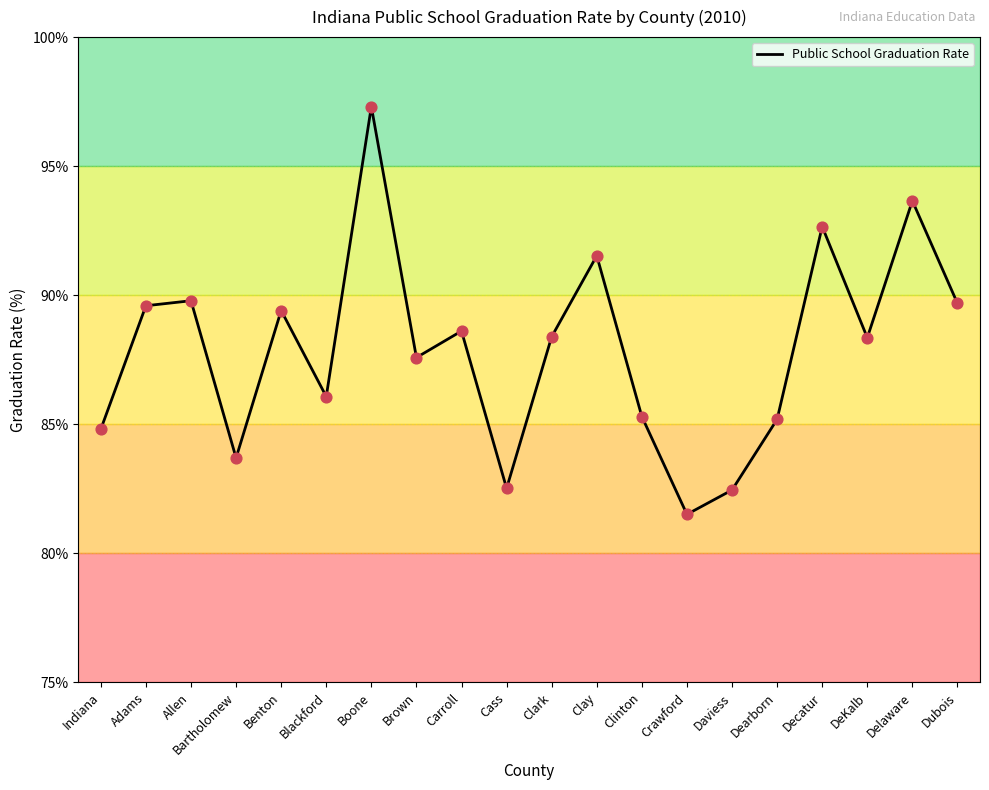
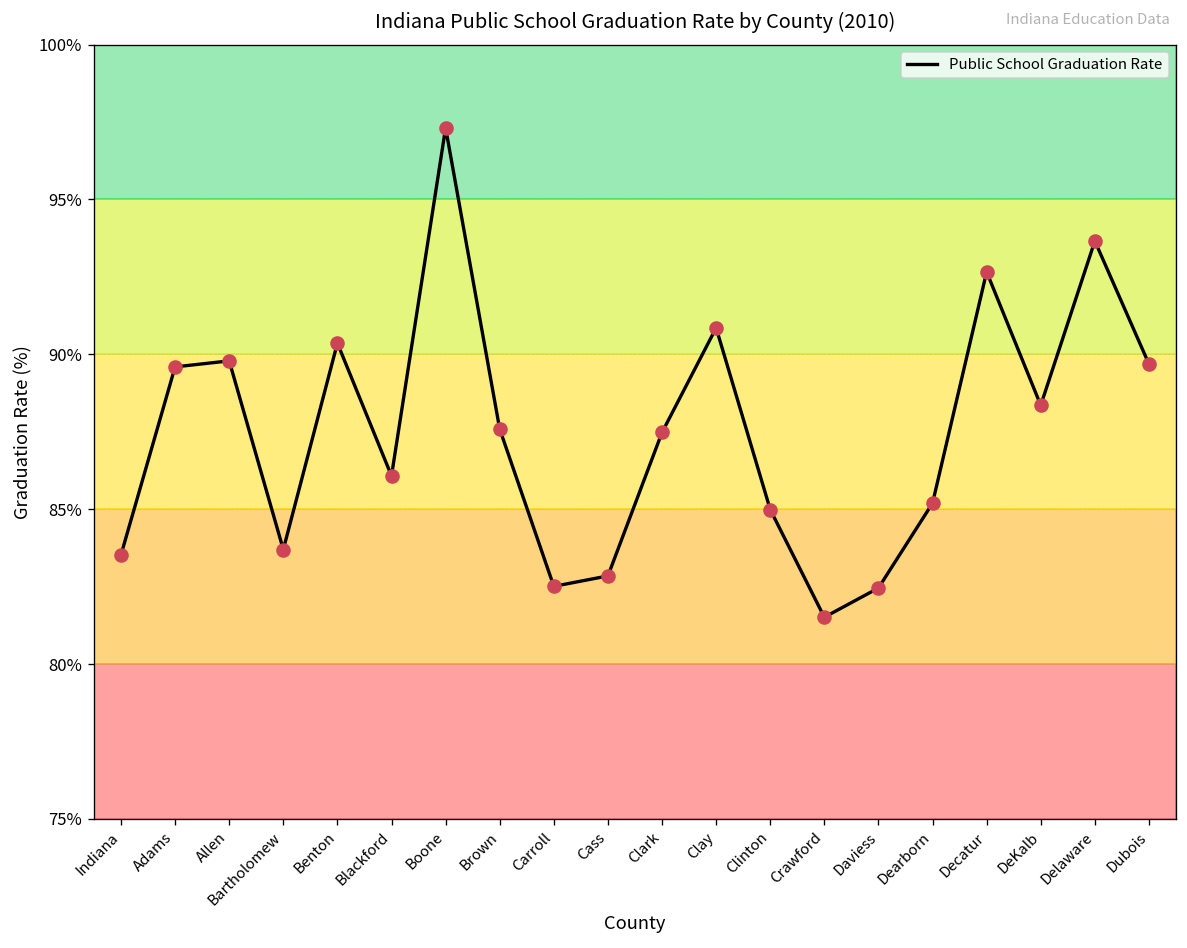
Indiana: 84.8% -> 83.5%
Benton: 89.4% -> 90.4%
Carroll: 88.6% -> 82.5%
Cass: 82.5% -> 82.8%
Clark: 88.4% -> 87.5%
Clay: 91.5% -> 90.9%
Clinton: 85.3% -> 85.0%
